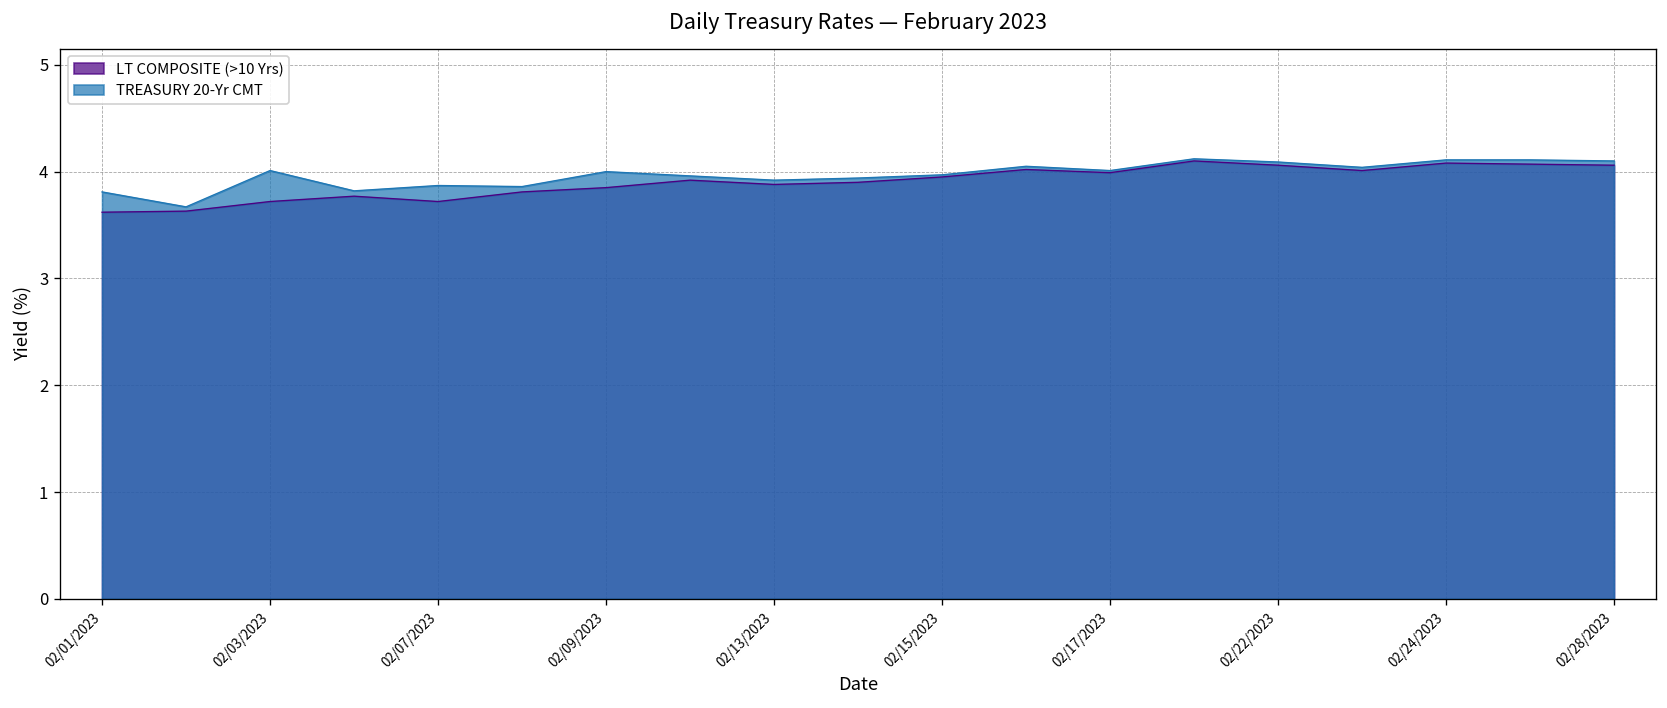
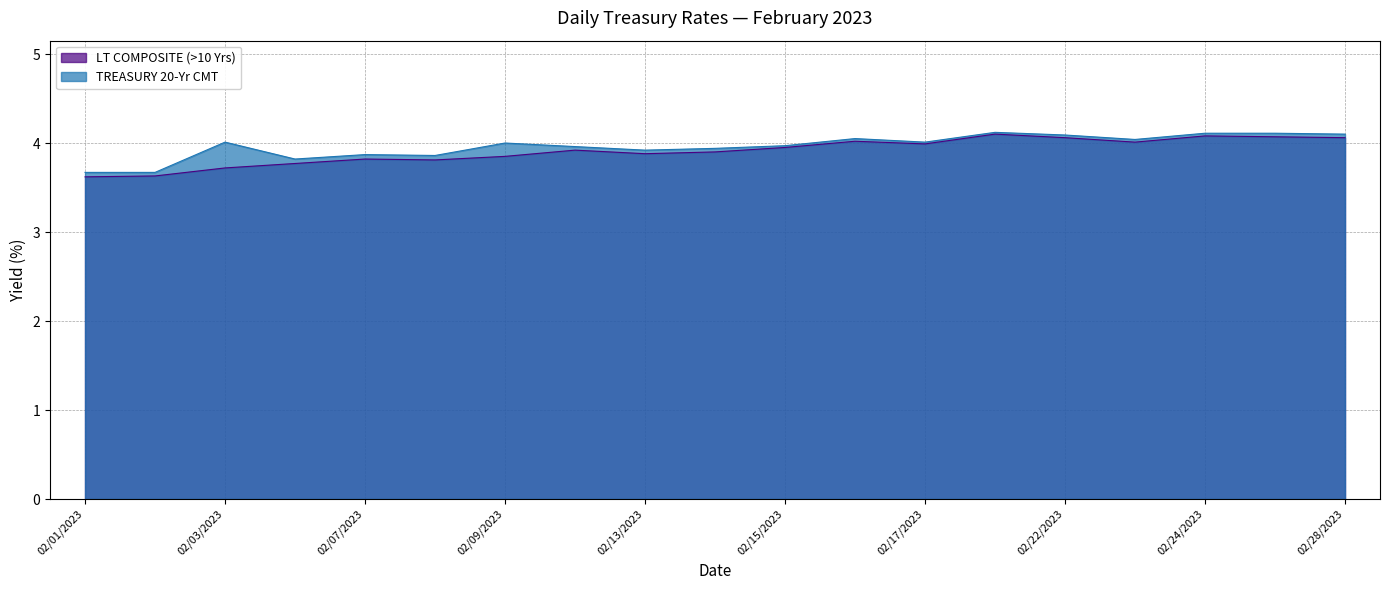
TREASURY 20-Yr CMT, 02/01/2023: 3.8 -> 3.7
LT COMPOSITE (>10 Yrs), 02/07/2023: 3.7 -> 3.8
